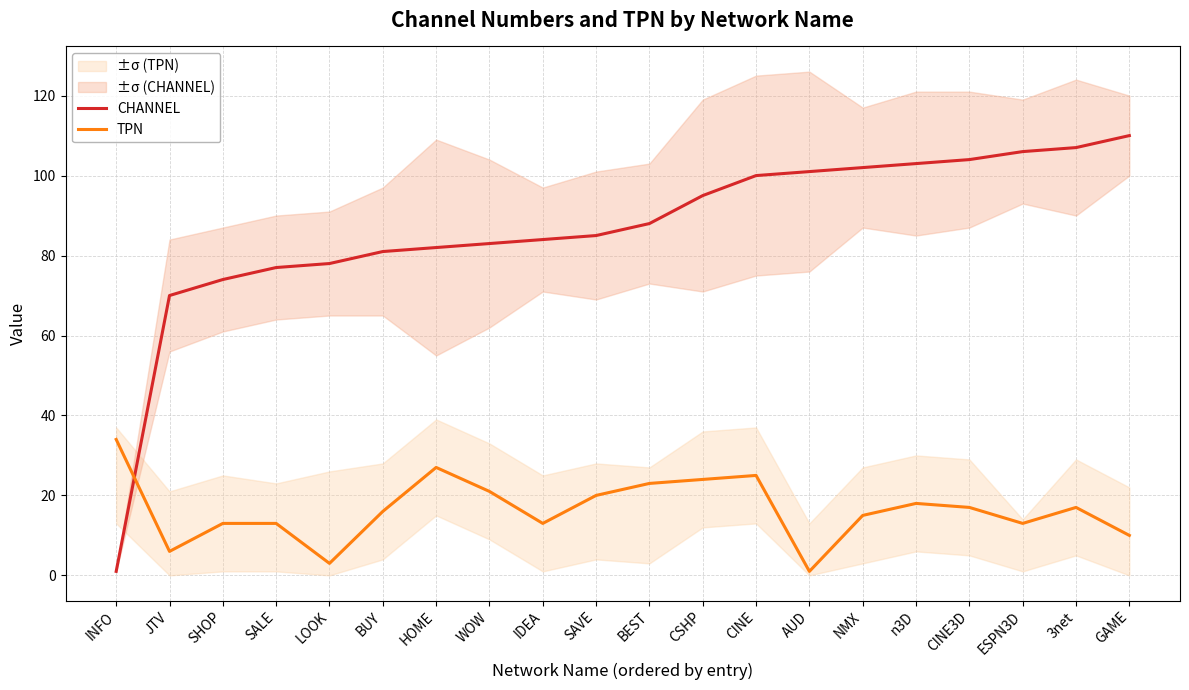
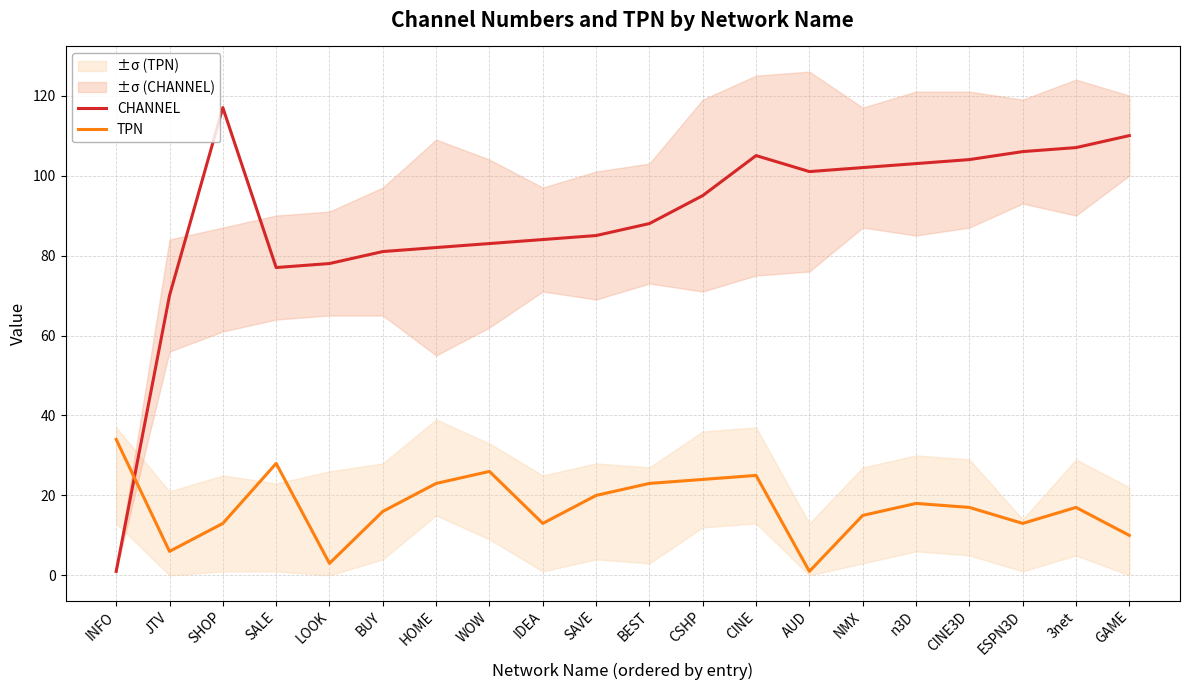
CHANNEL, SHOP: 74 -> 117
TPN, SALE: 13 -> 28
TPN, HOME: 27 -> 23
TPN, WOW: 21 -> 26
CHANNEL, CINE: 100 -> 105
